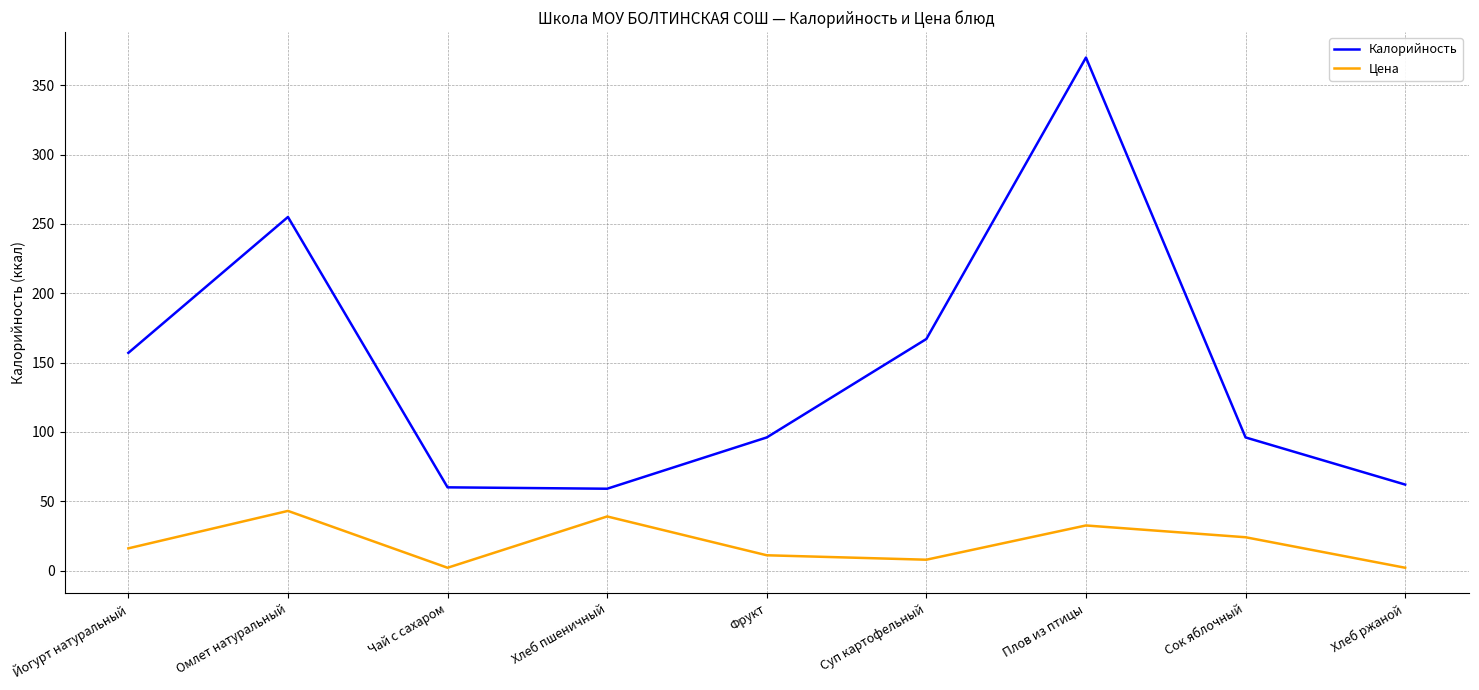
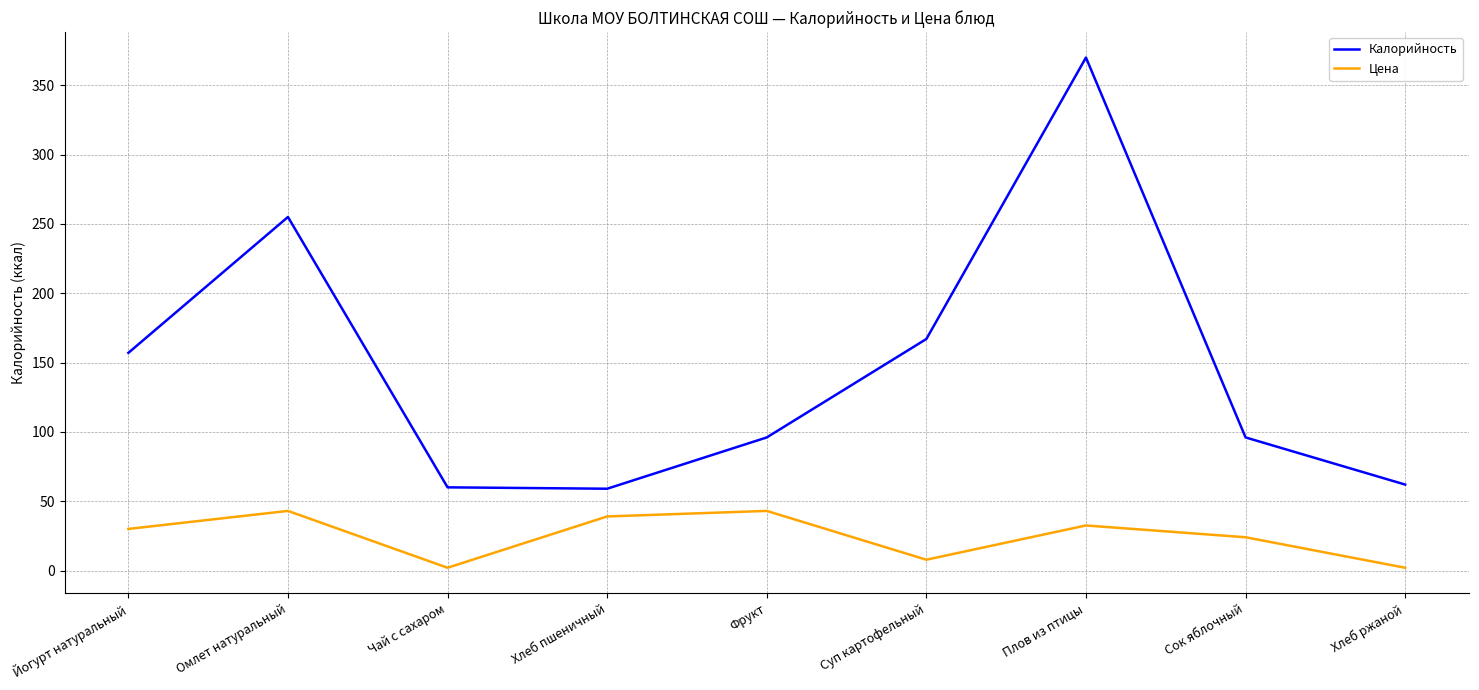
Цена, Йогурт натуральный: 16 -> 30
Цена, Фрукт: 11 -> 43
